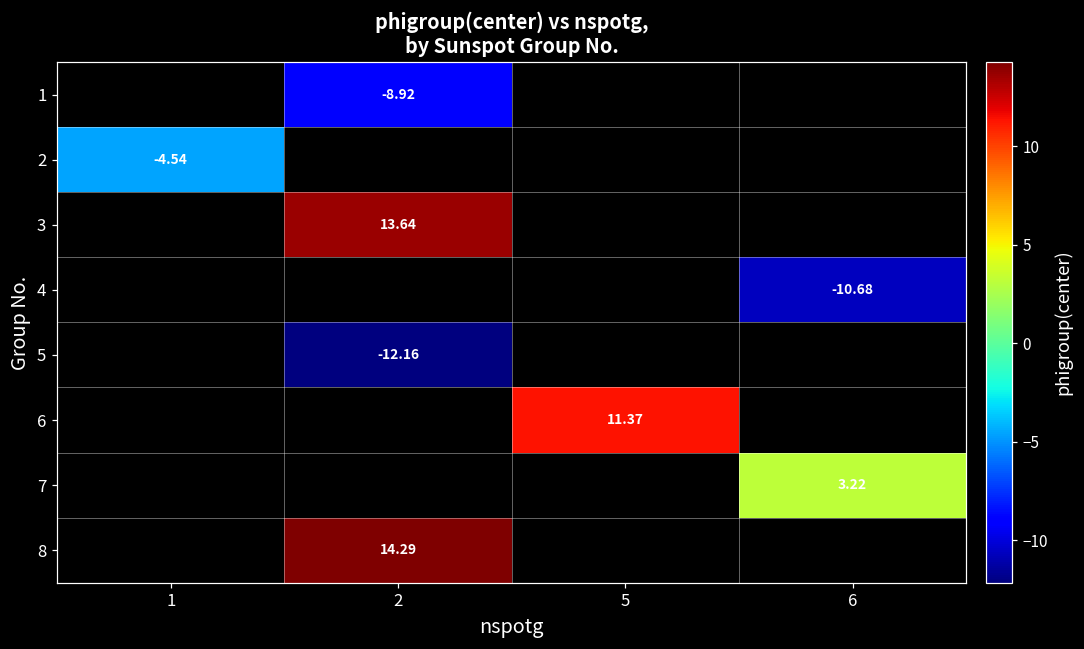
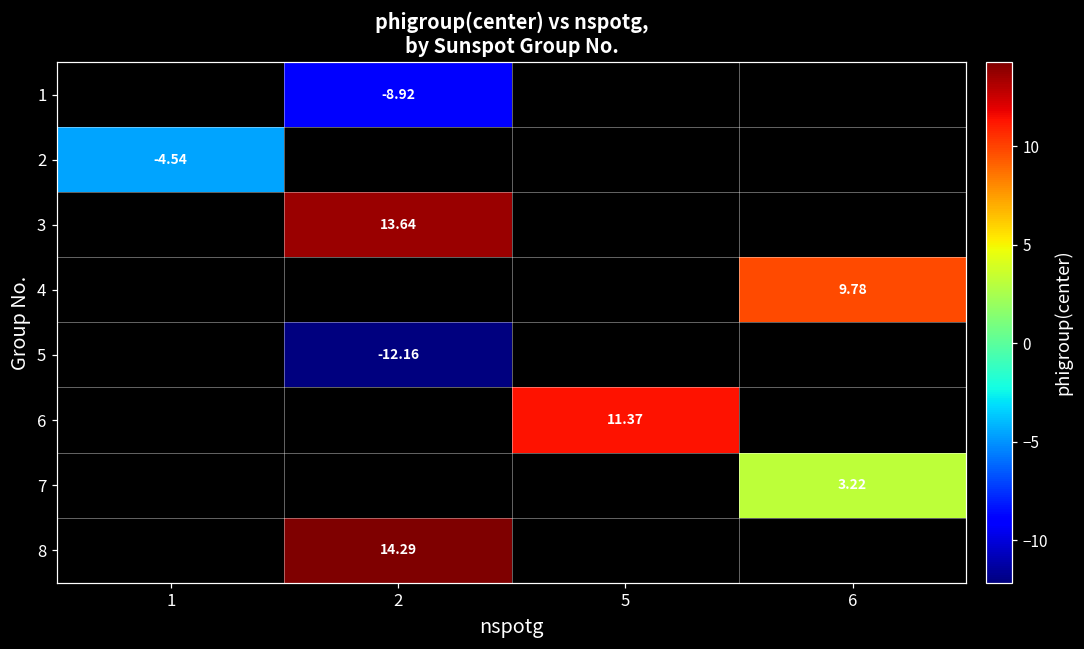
4, 6: -10.68 -> 9.78
